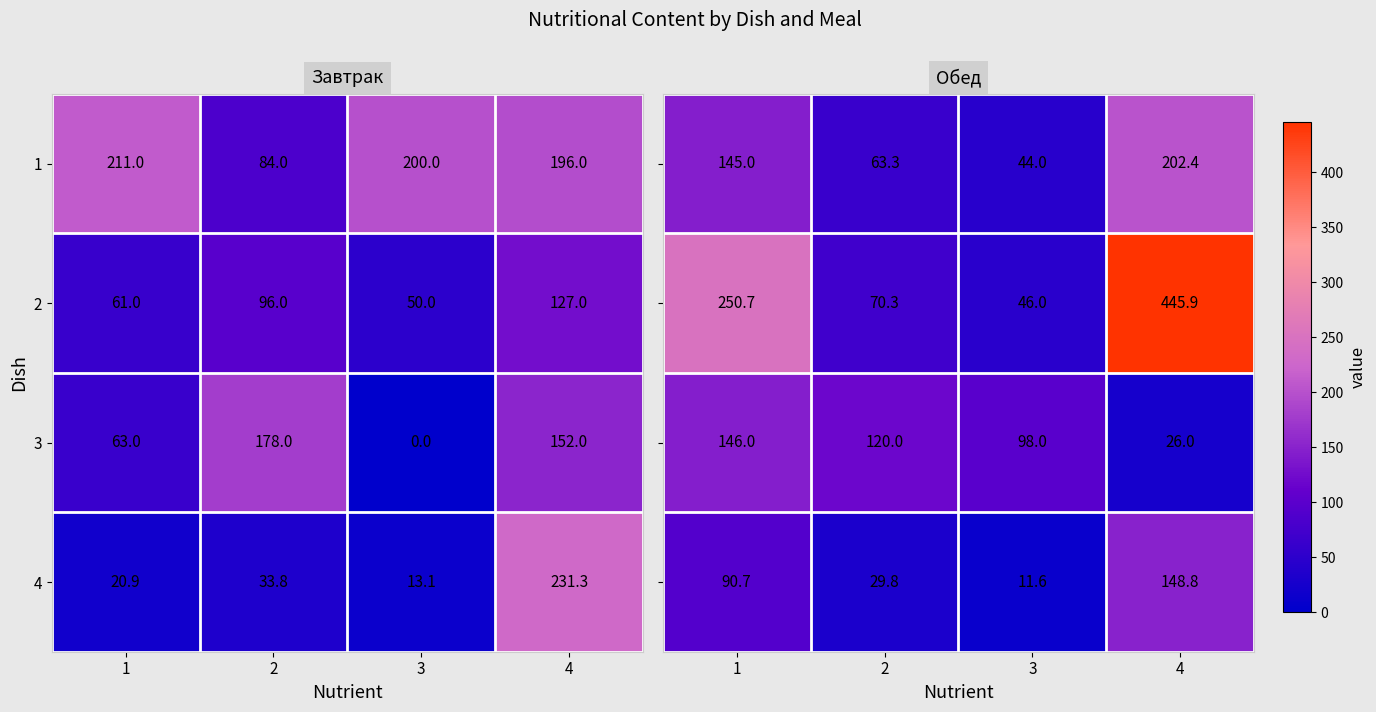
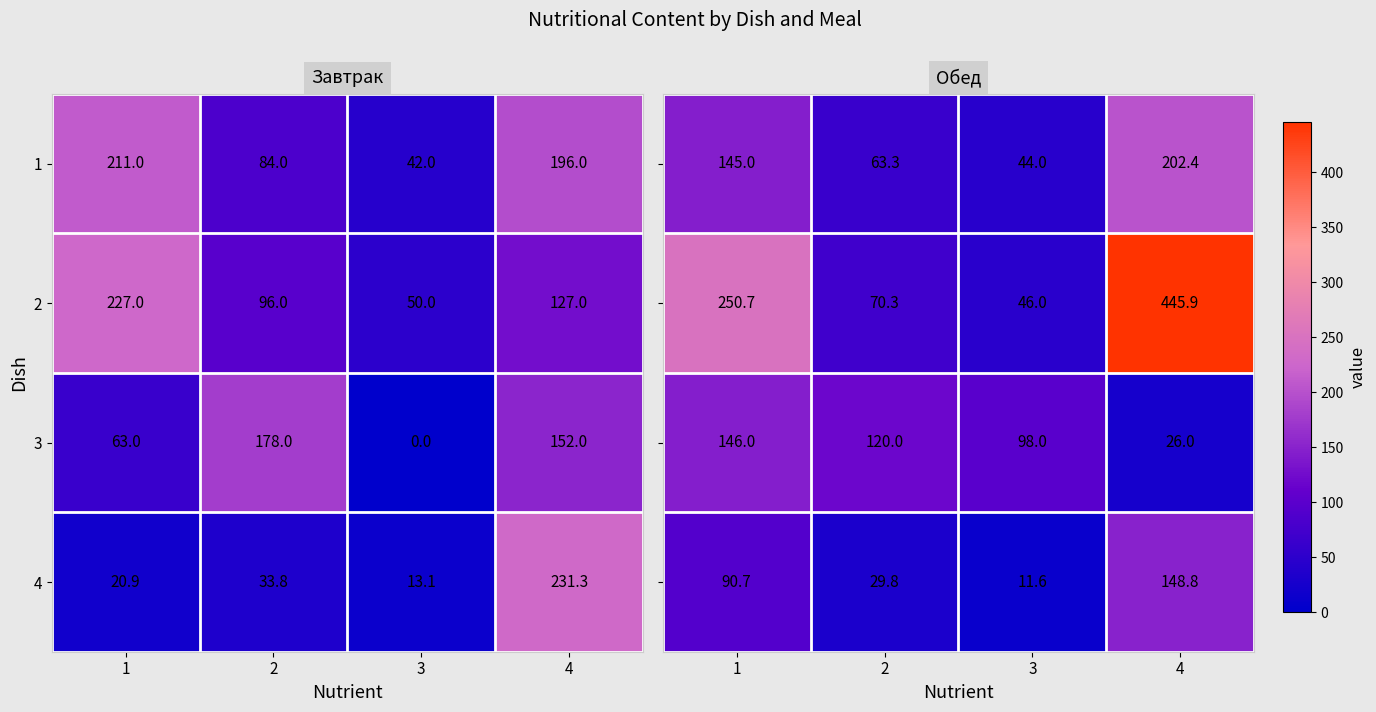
Завтрак, 1, 3: 200.0 -> 42.0
Завтрак, 2, 1: 61.0 -> 227.0
